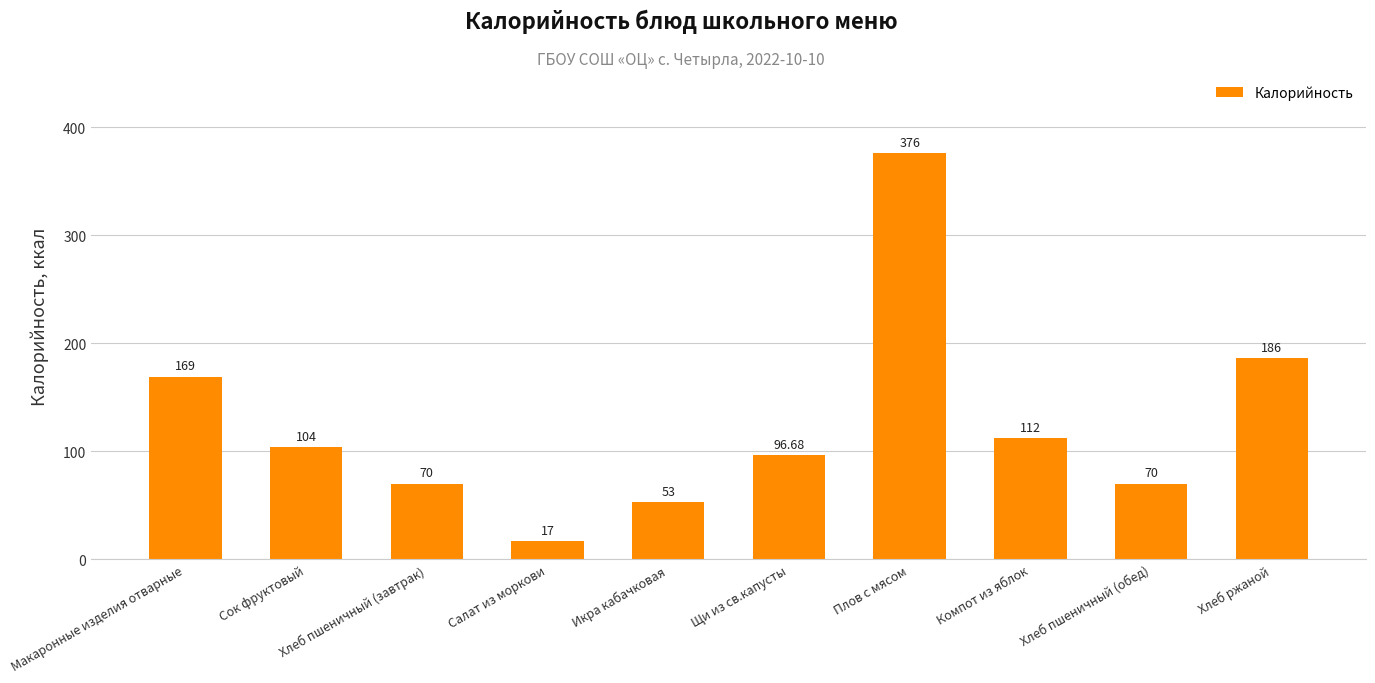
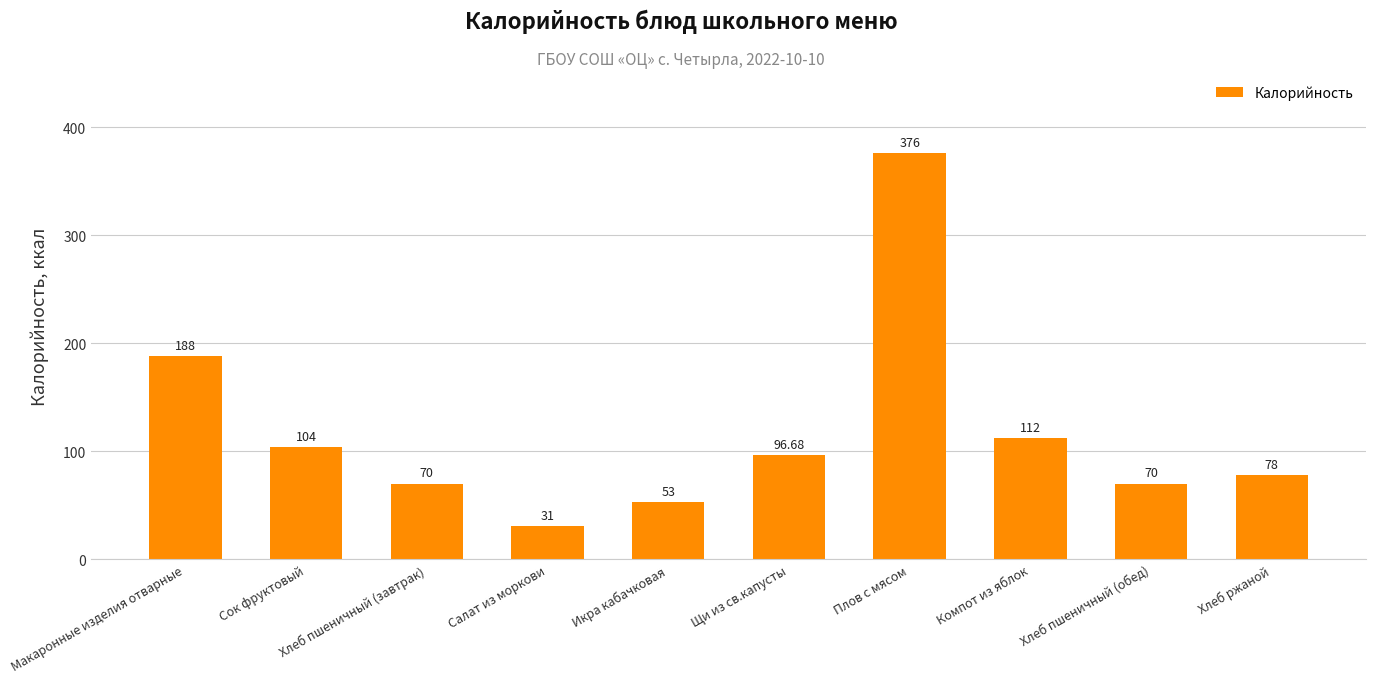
Макаронные изделия отварные: 169 -> 188
Салат из моркови: 17 -> 31
Хлеб ржаной: 186 -> 78
